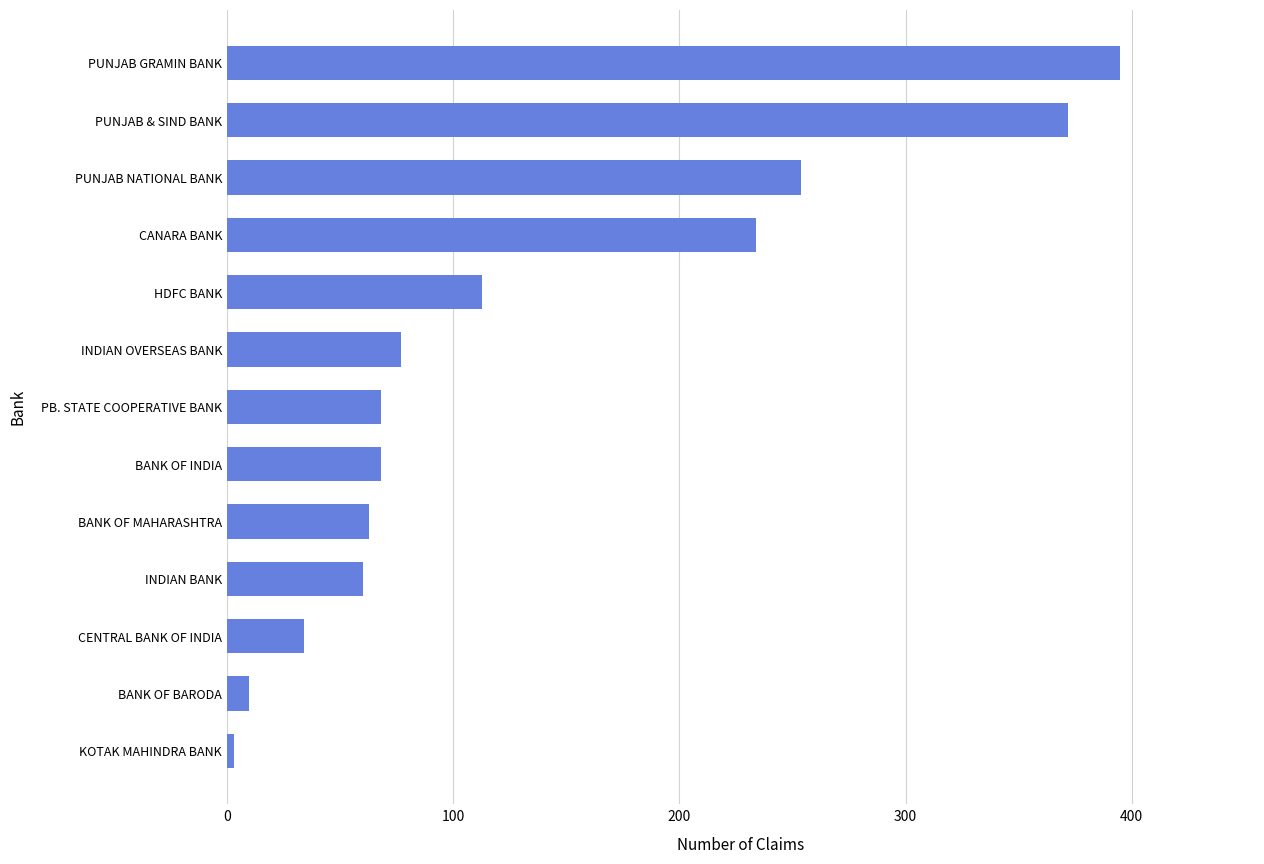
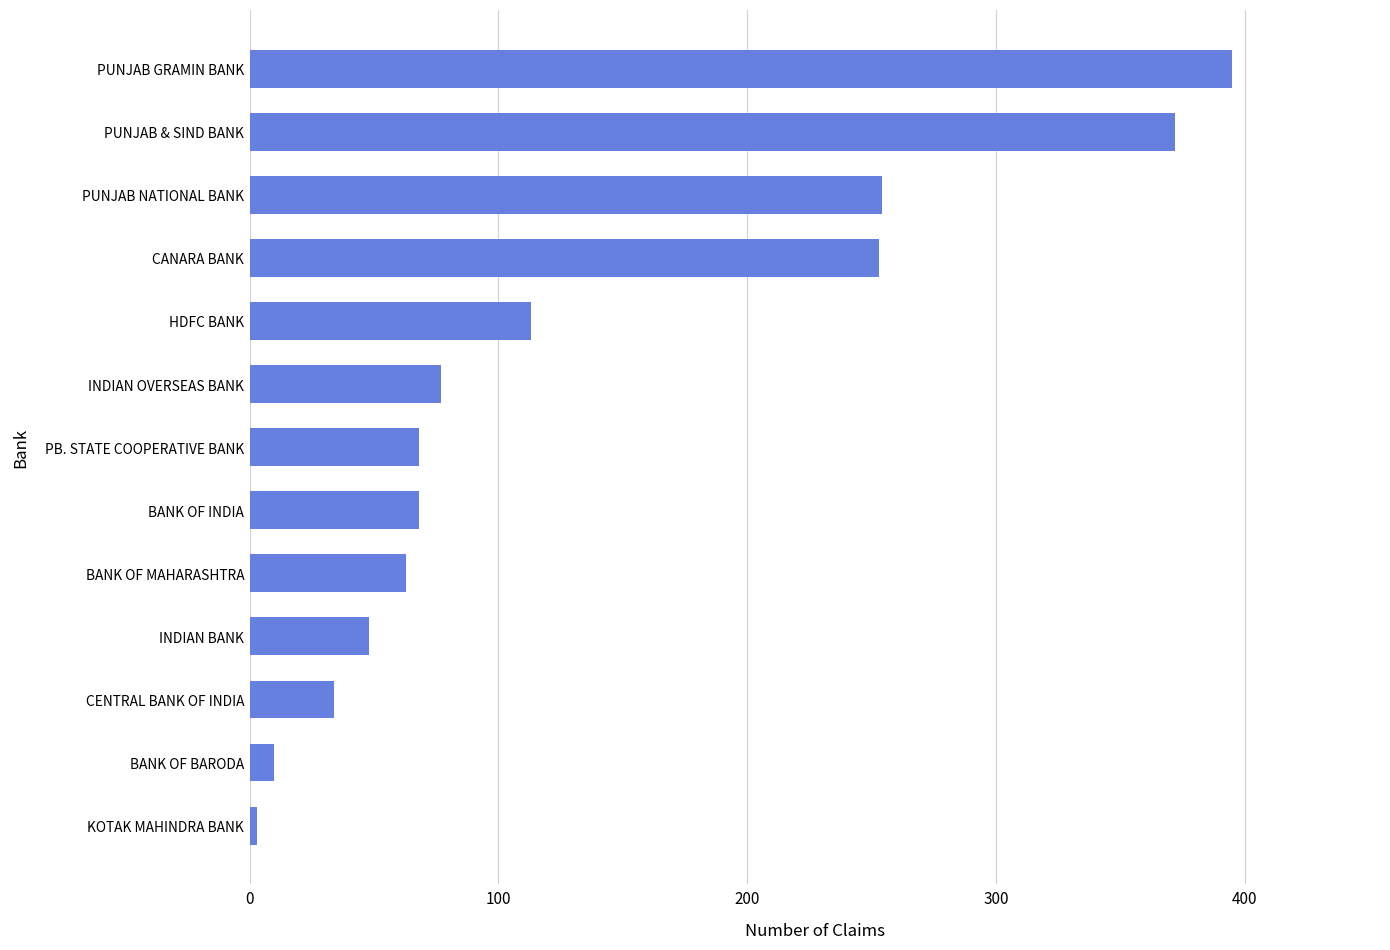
CANARA BANK: 234 -> 253
INDIAN BANK: 60 -> 48
